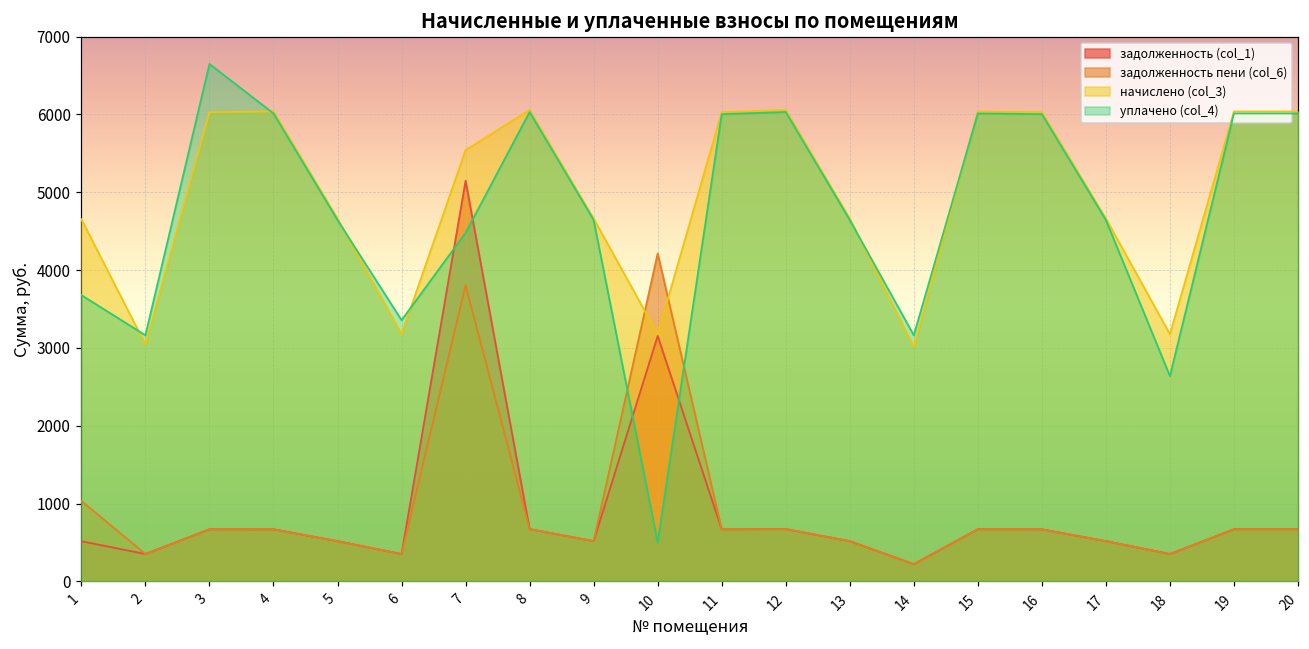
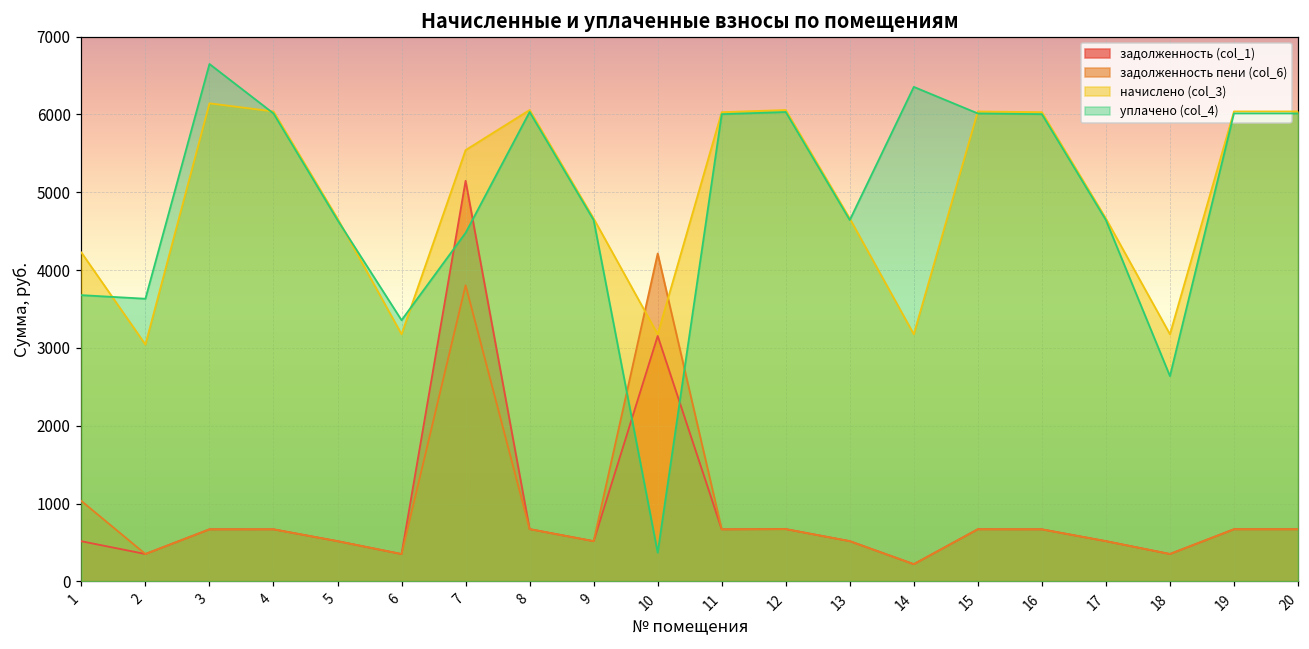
начислено (col_3), 1: 4700 -> 4200
уплачено (col_4), 2: 3200 -> 3600
начислено (col_3), 3: 6000 -> 6100
уплачено (col_4), 10: 500 -> 400
начислено (col_3), 14: 3000 -> 3200
уплачено (col_4), 14: 3200 -> 6400
